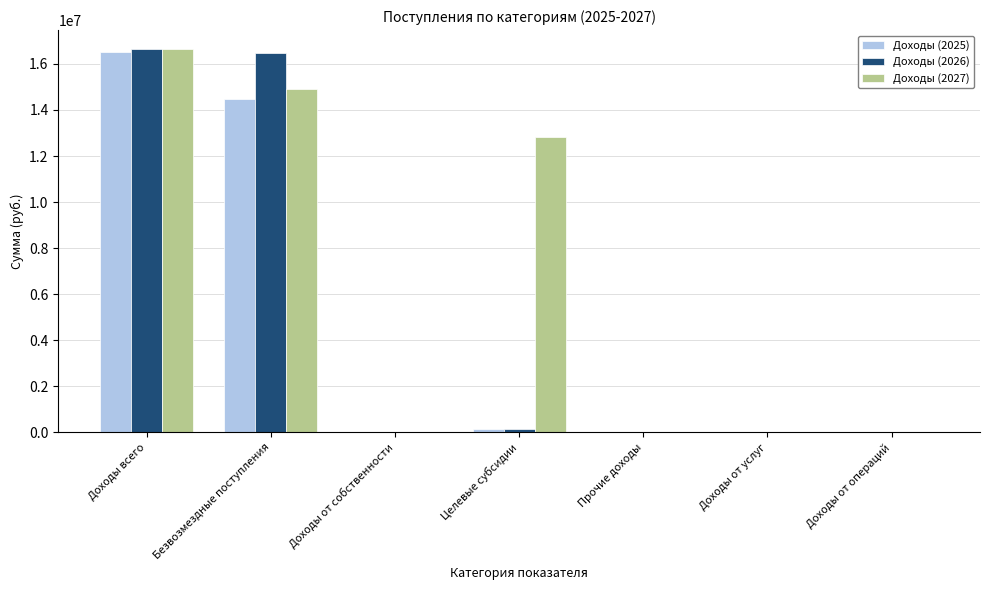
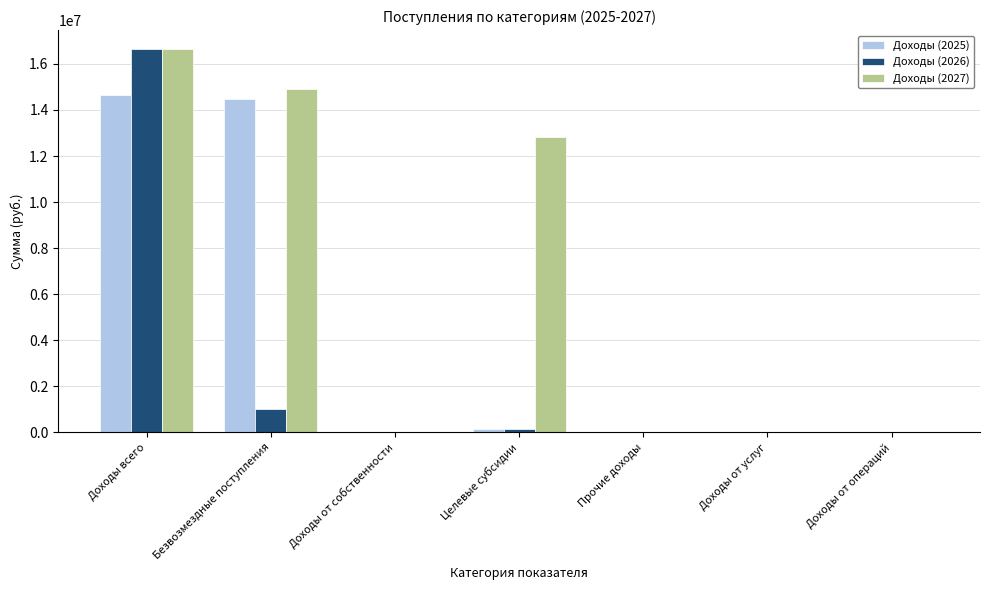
Доходы (2025), Доходы всего: 16500000 -> 14600000
Доходы (2026), Безвозмездные поступления: 16500000 -> 1000000
